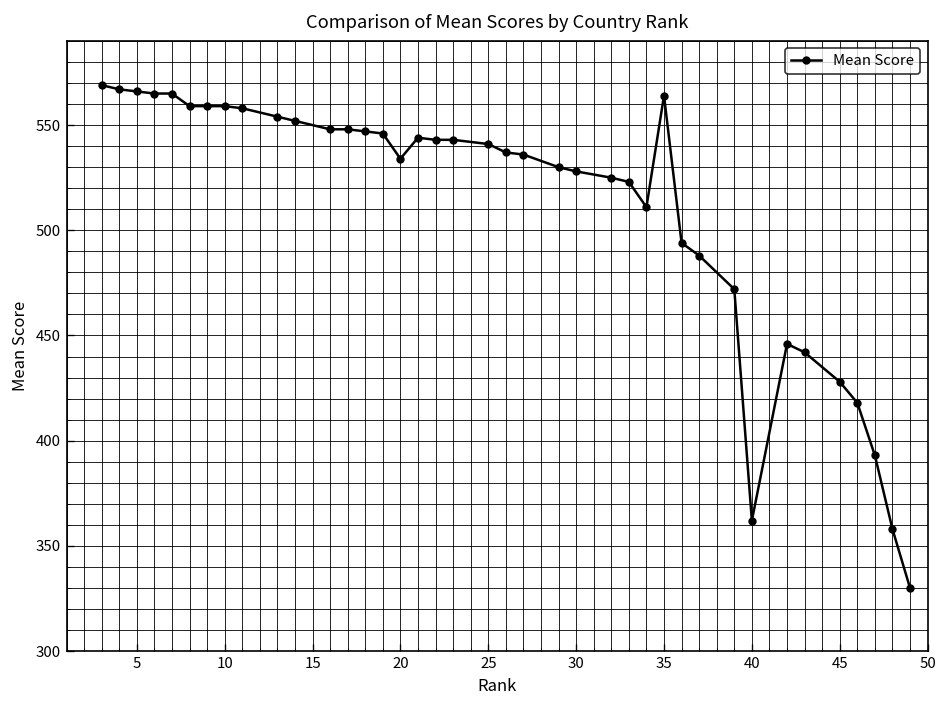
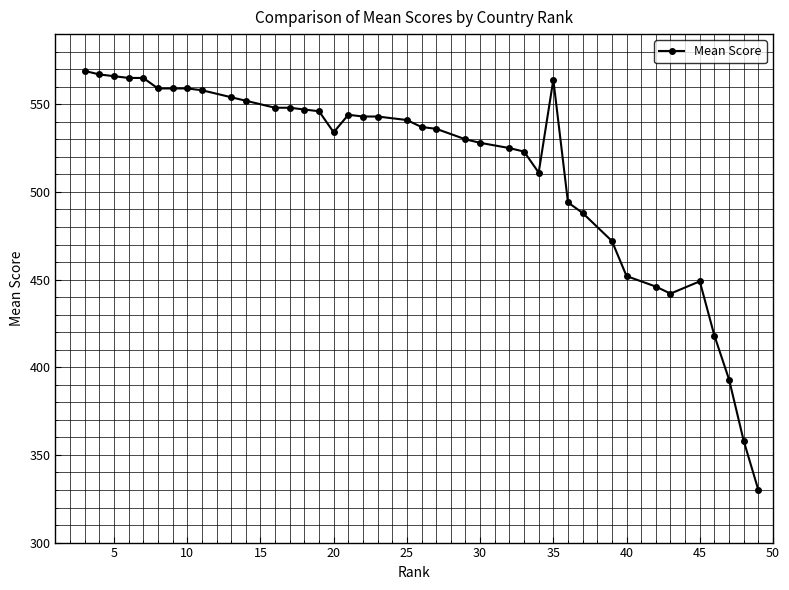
40: 362 -> 452
45: 428 -> 449
